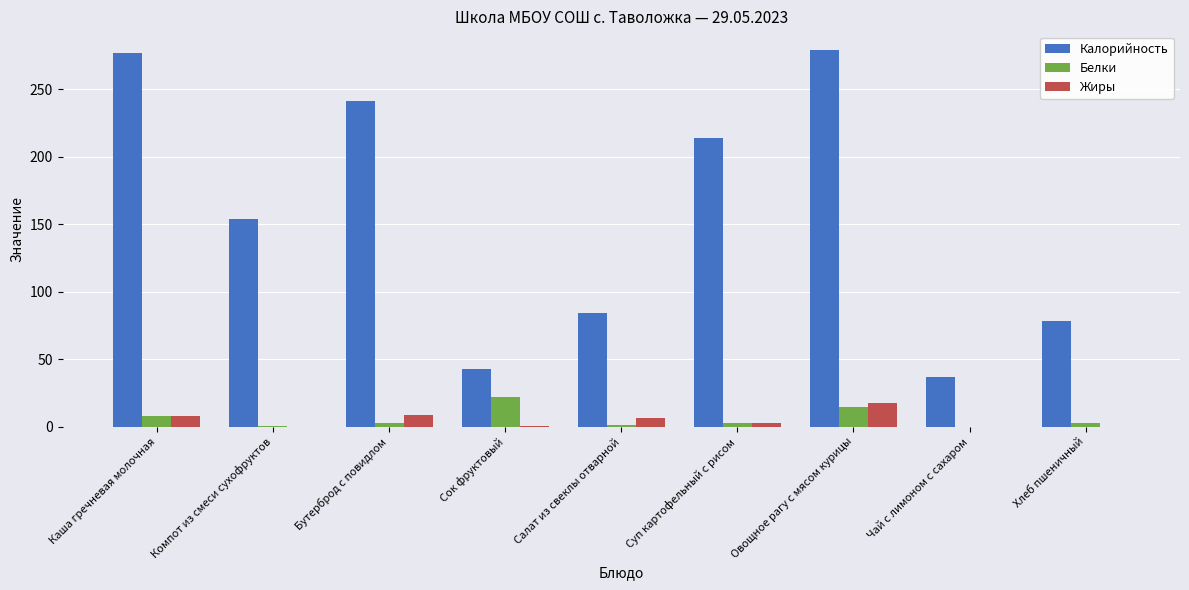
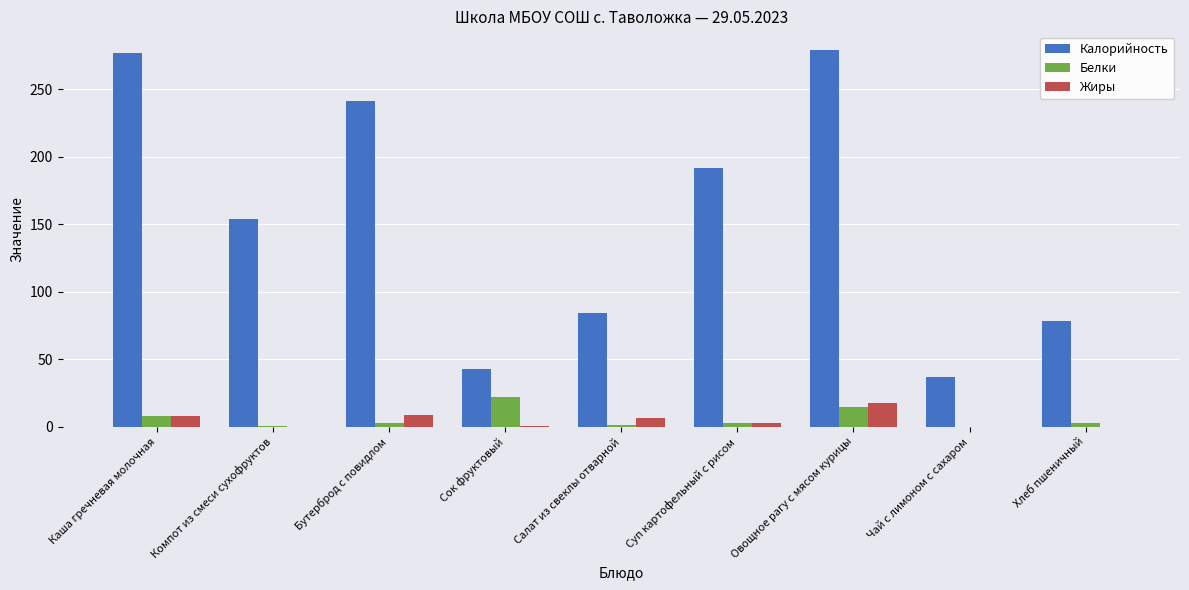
Калорийность, Суп картофельный с рисом: 214 -> 192
